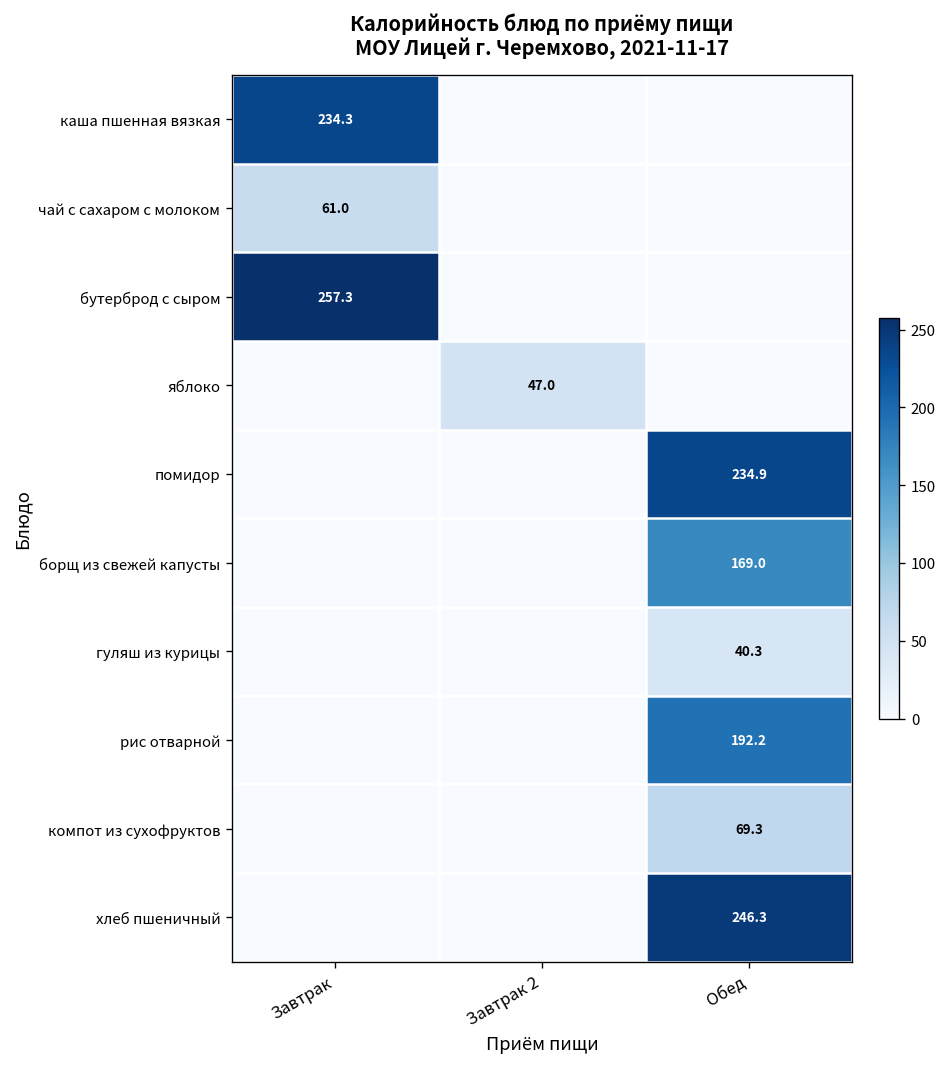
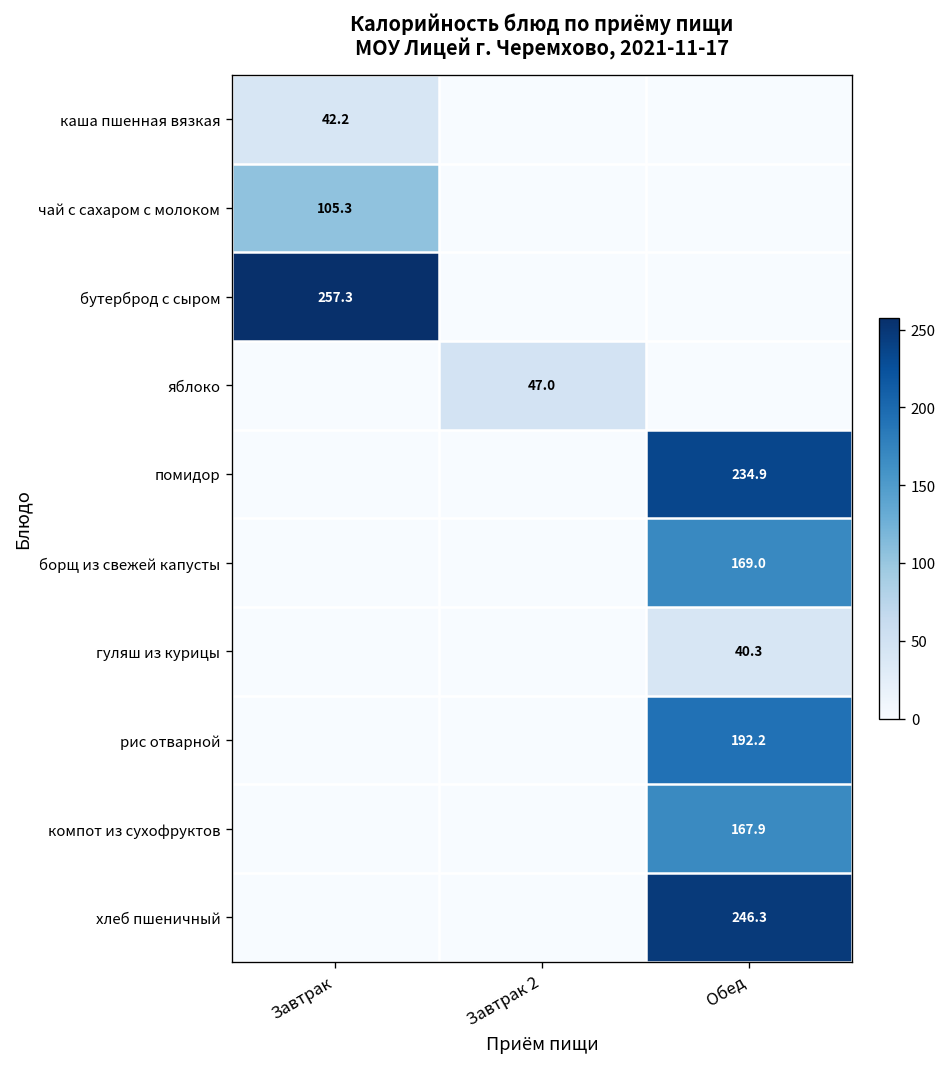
каша пшенная вязкая, Завтрак: 234.3 -> 42.2
чай с сахаром с молоком, Завтрак: 61.0 -> 105.3
компот из сухофруктов, Обед: 69.3 -> 167.9
